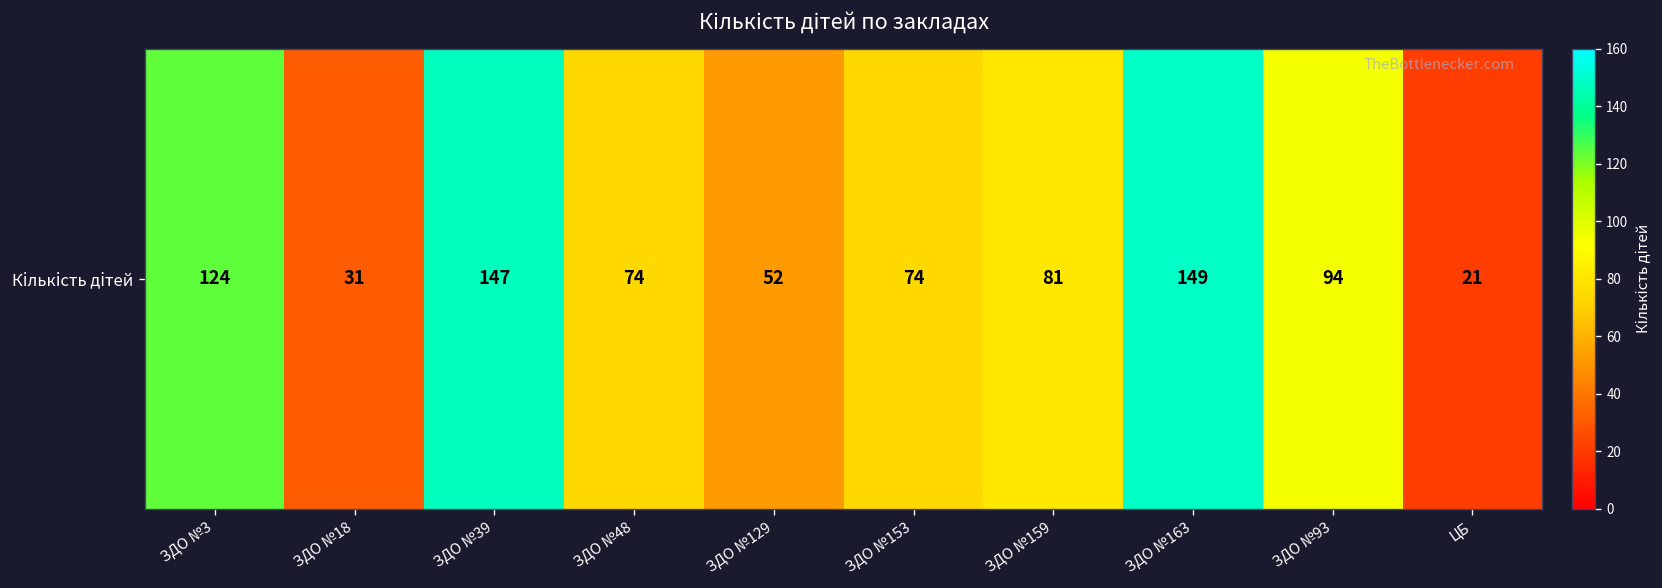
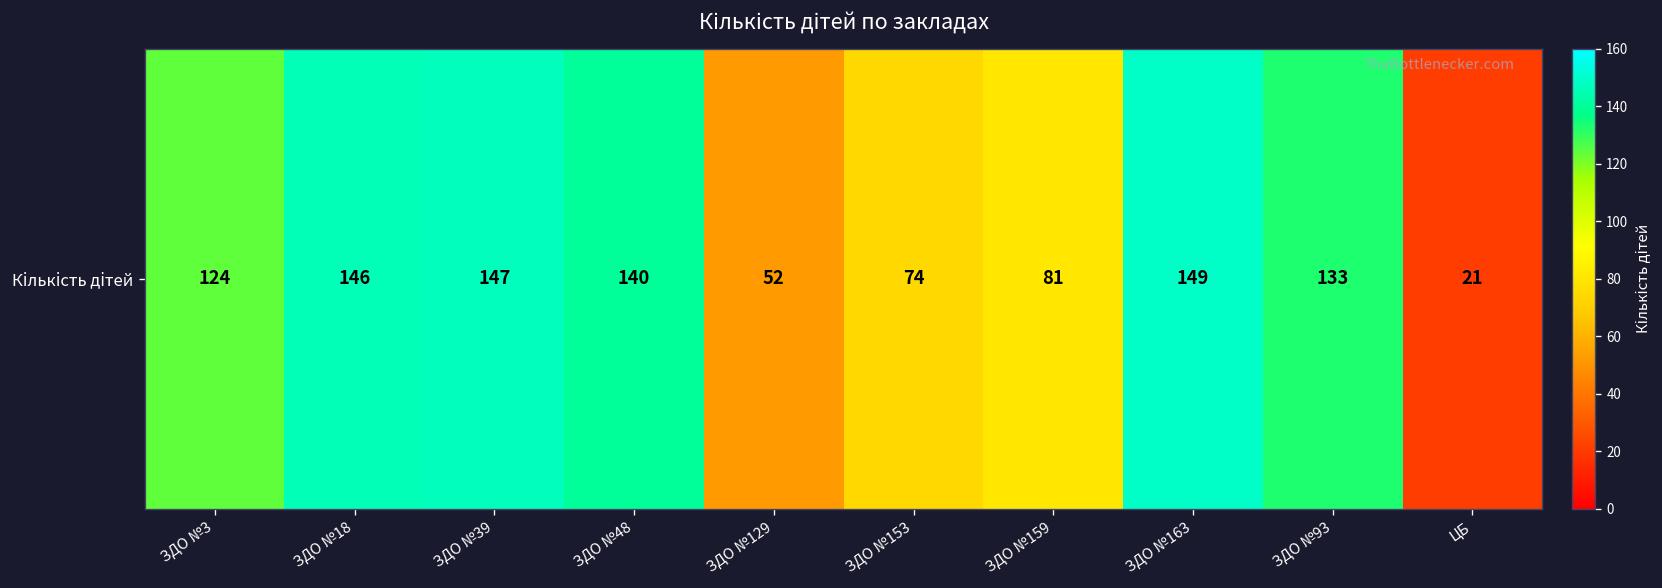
Кількість дітей, ЗДО №18: 31 -> 146
Кількість дітей, ЗДО №48: 74 -> 140
Кількість дітей, ЗДО №93: 94 -> 133
